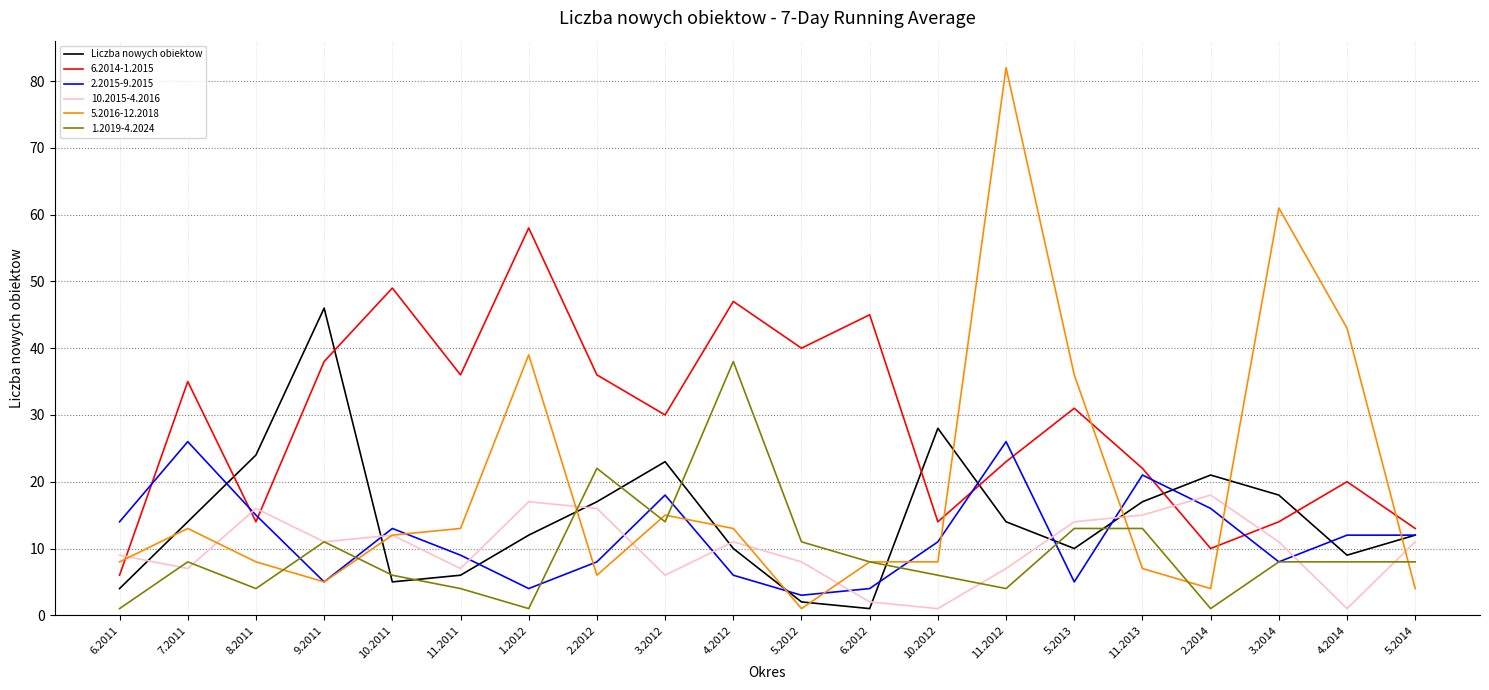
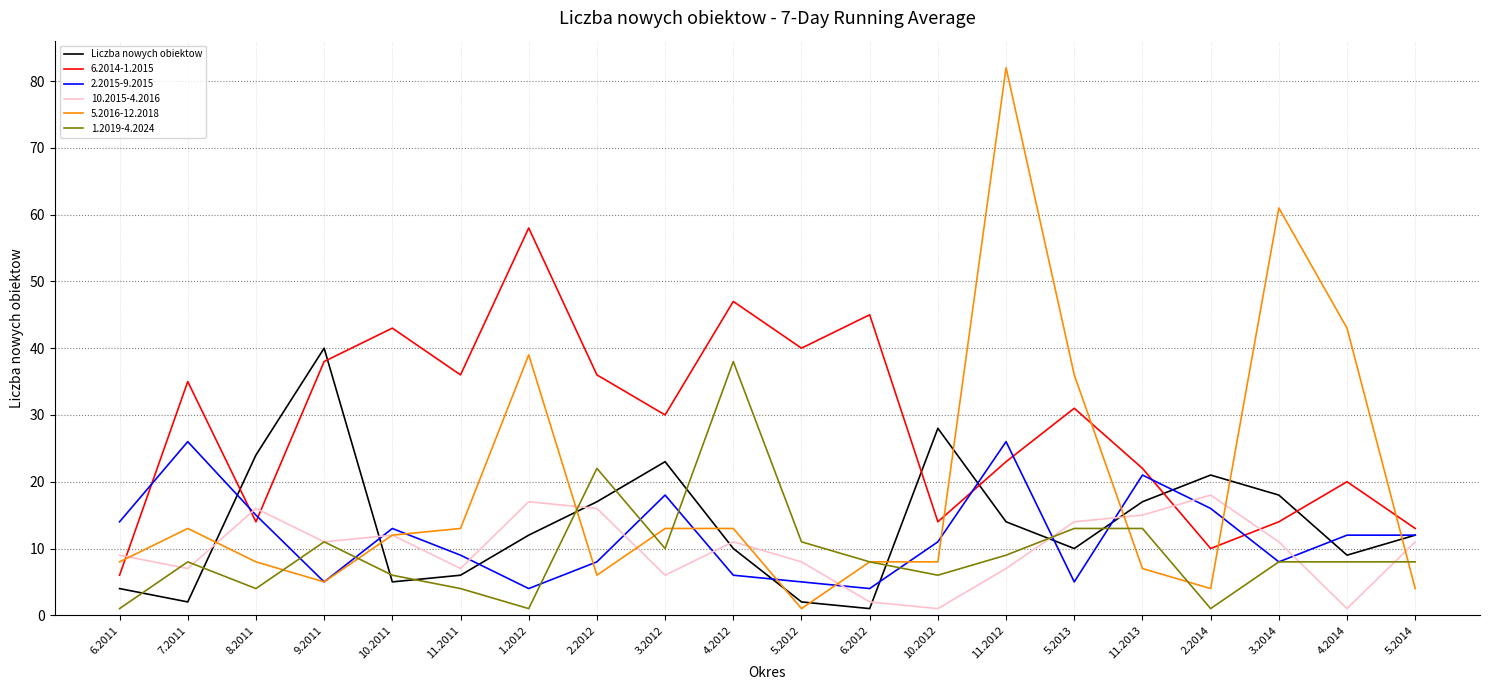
Liczba nowych obiektow, 7.2011: 14 -> 2
Liczba nowych obiektow, 9.2011: 46 -> 40
6.2014-1.2015, 10.2011: 49 -> 43
5.2016-12.2018, 3.2012: 15 -> 13
1.2019-4.2024, 3.2012: 14 -> 10
2.2015-9.2015, 5.2012: 3 -> 5
1.2019-4.2024, 11.2012: 4 -> 9
